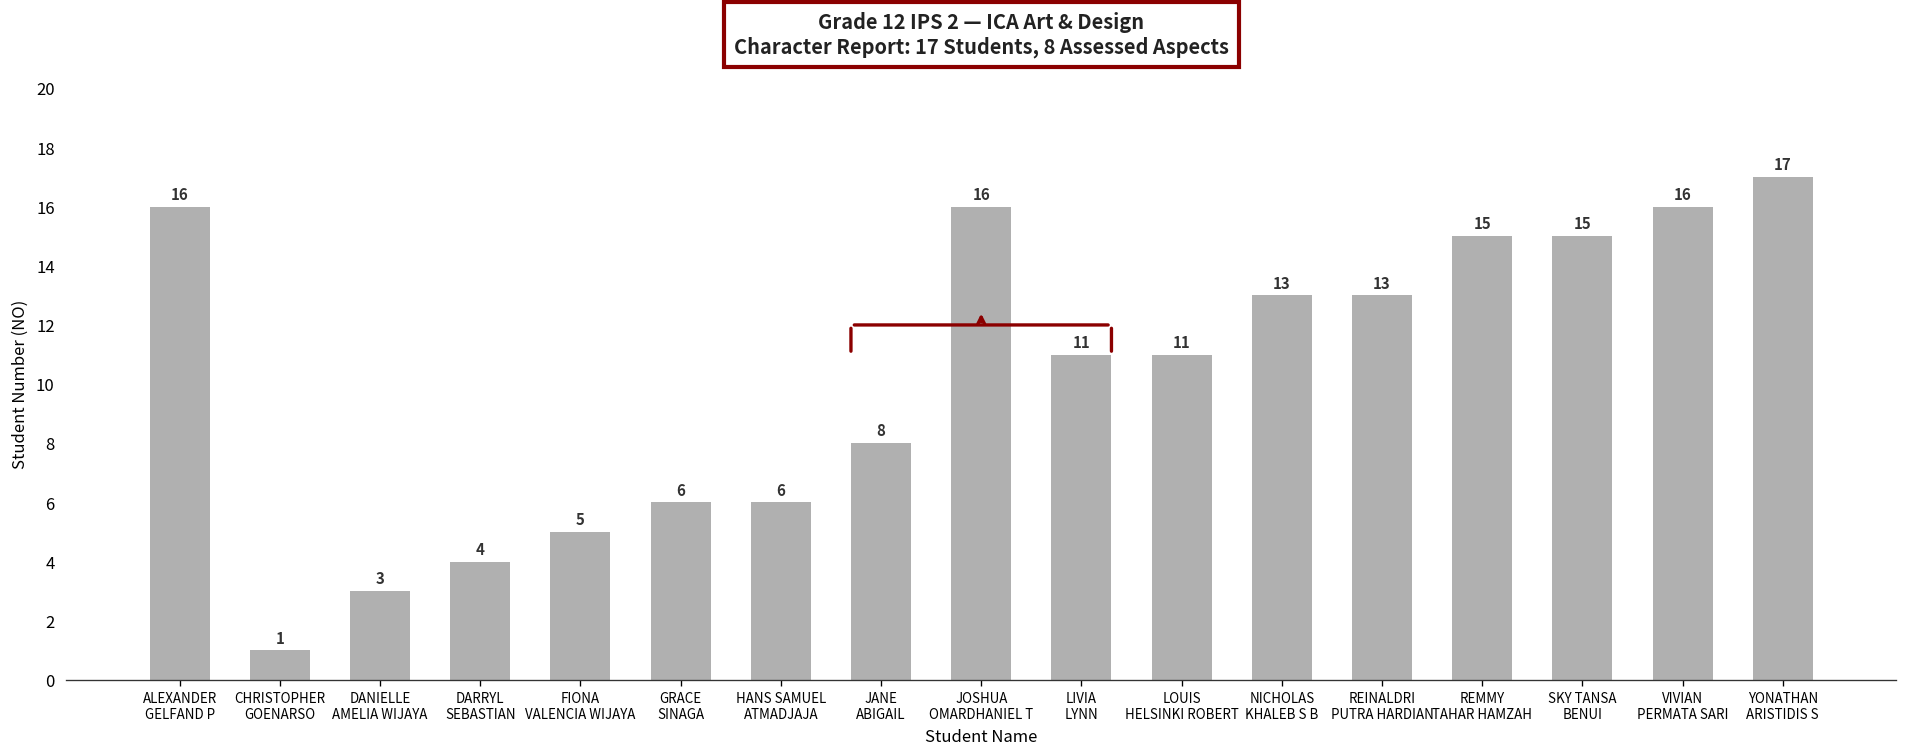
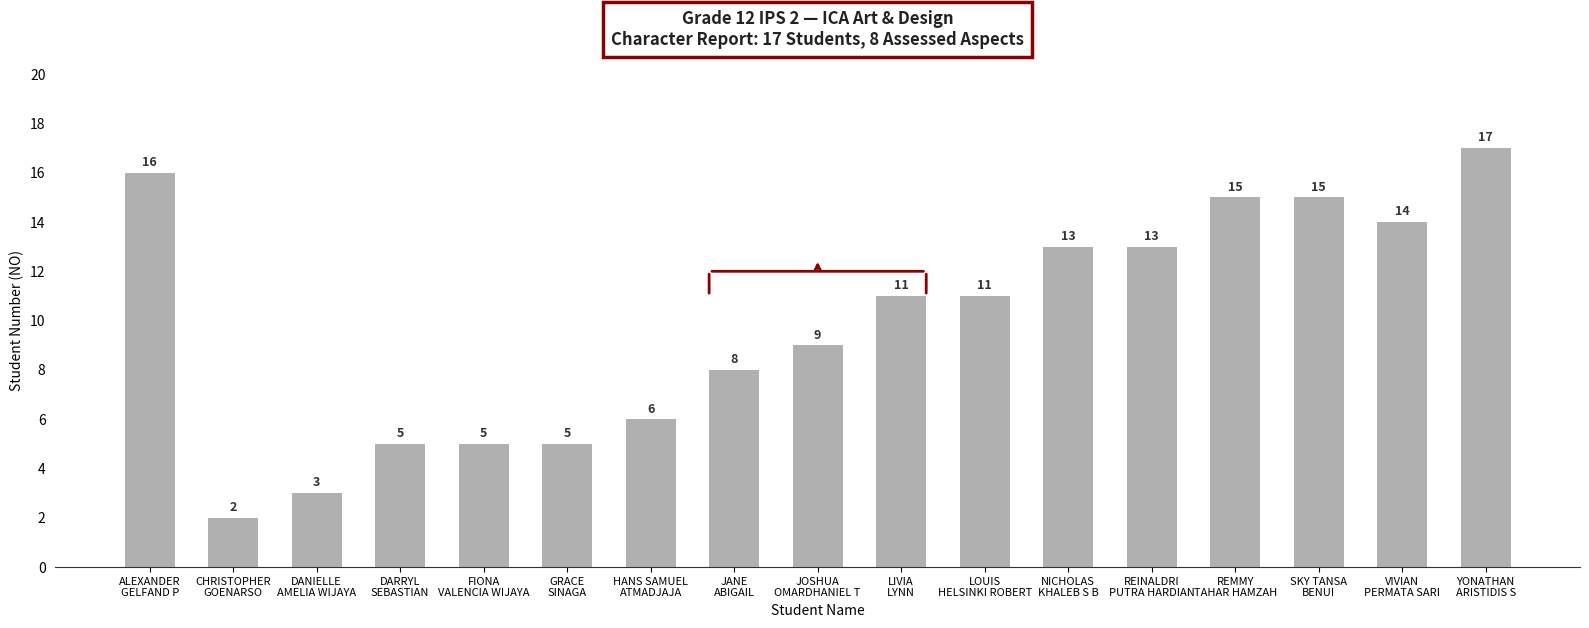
CHRISTOPHER GOENARSO: 1 -> 2
DARRYL SEBASTIAN: 4 -> 5
GRACE SINAGA: 6 -> 5
JOSHUA OMARDHANIEL T: 16 -> 9
VIVIAN PERMATA SARI: 16 -> 14
